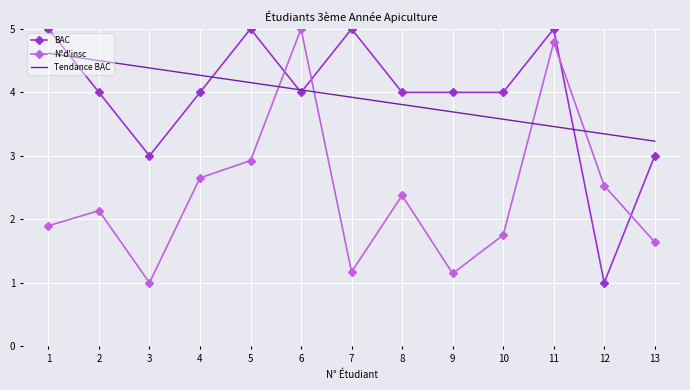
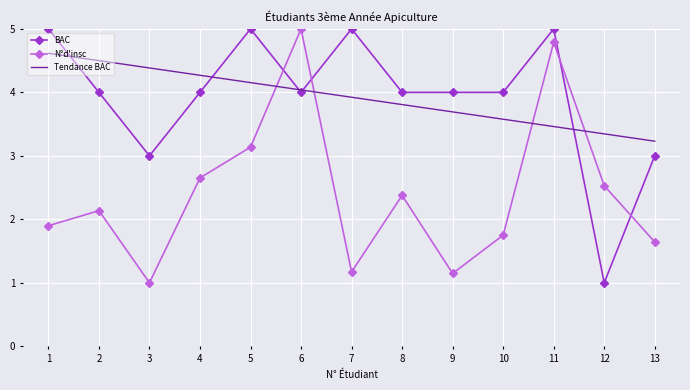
N°d'insc, 5: 2.9 -> 3.1
